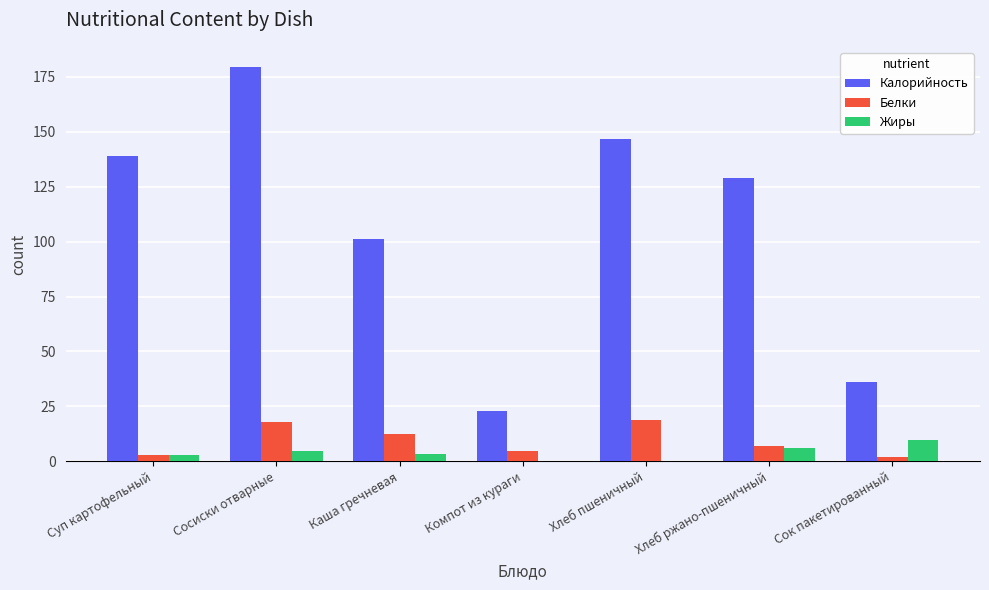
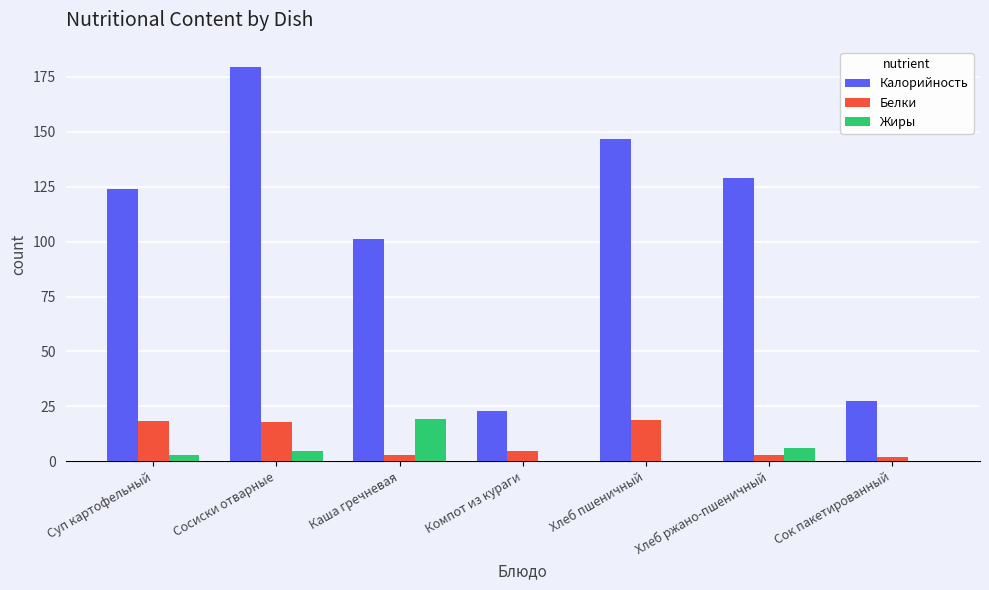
Калорийность, Суп картофельный: 139 -> 124
Белки, Суп картофельный: 3 -> 18
Белки, Каша гречневая: 12 -> 3
Жиры, Каша гречневая: 3 -> 19
Белки, Хлеб ржано-пшеничный: 7 -> 3
Калорийность, Сок пакетированный: 36 -> 27
Жиры, Сок пакетированный: 10 -> 0
